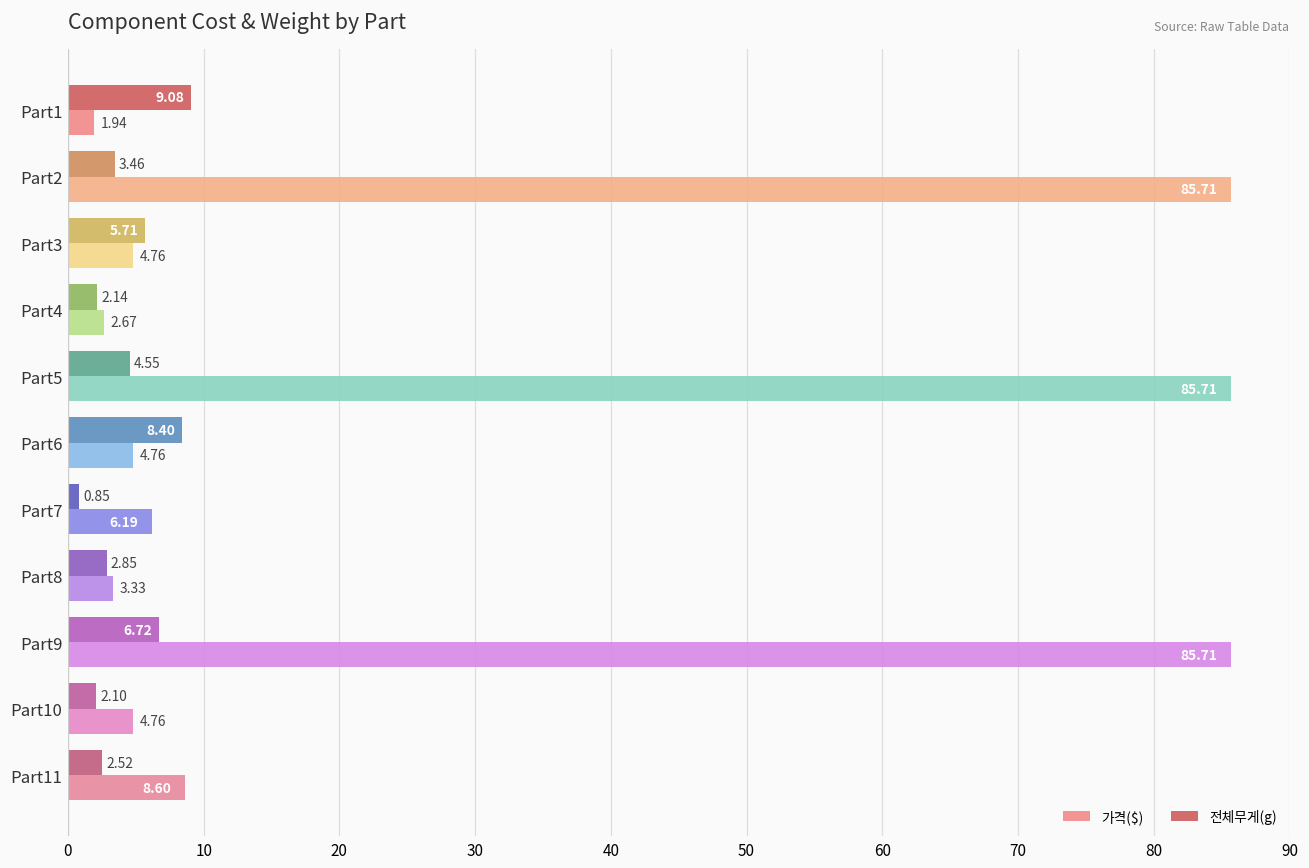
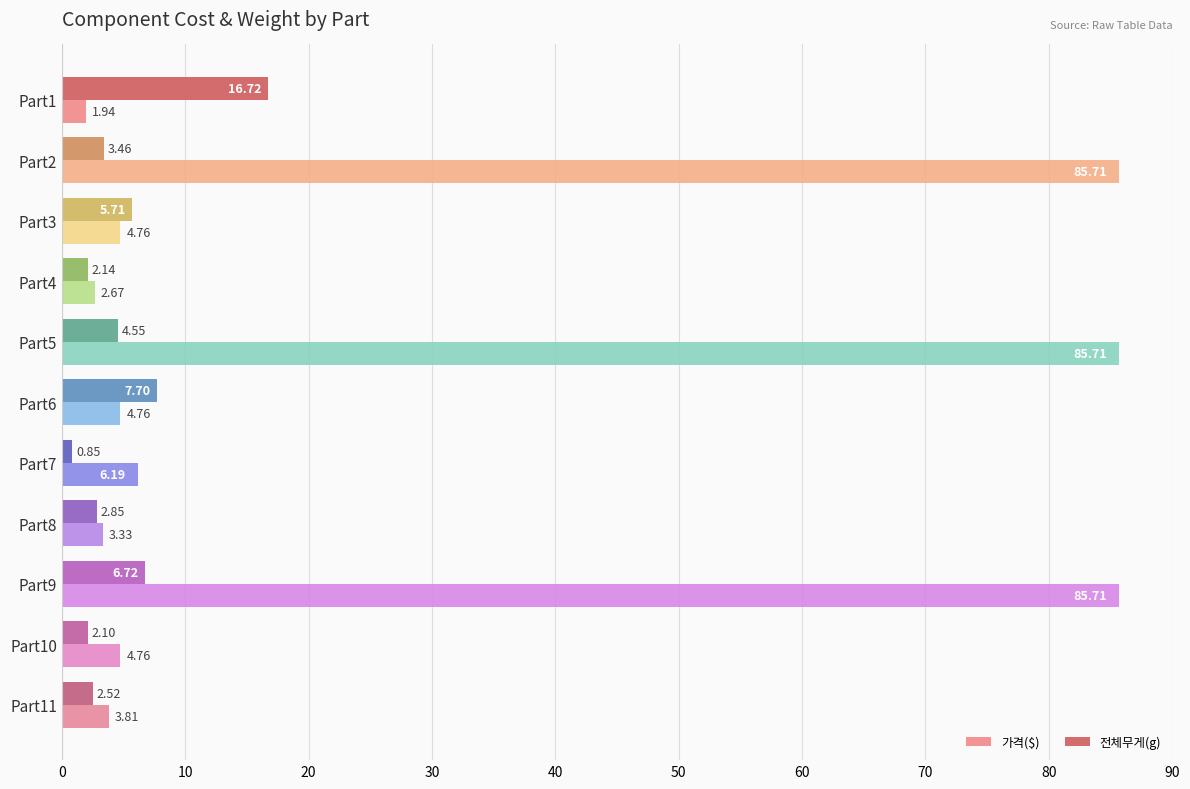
전체무게(g), Part1: 9.08 -> 16.72
전체무게(g), Part6: 8.40 -> 7.70
가격($), Part11: 8.60 -> 3.81
